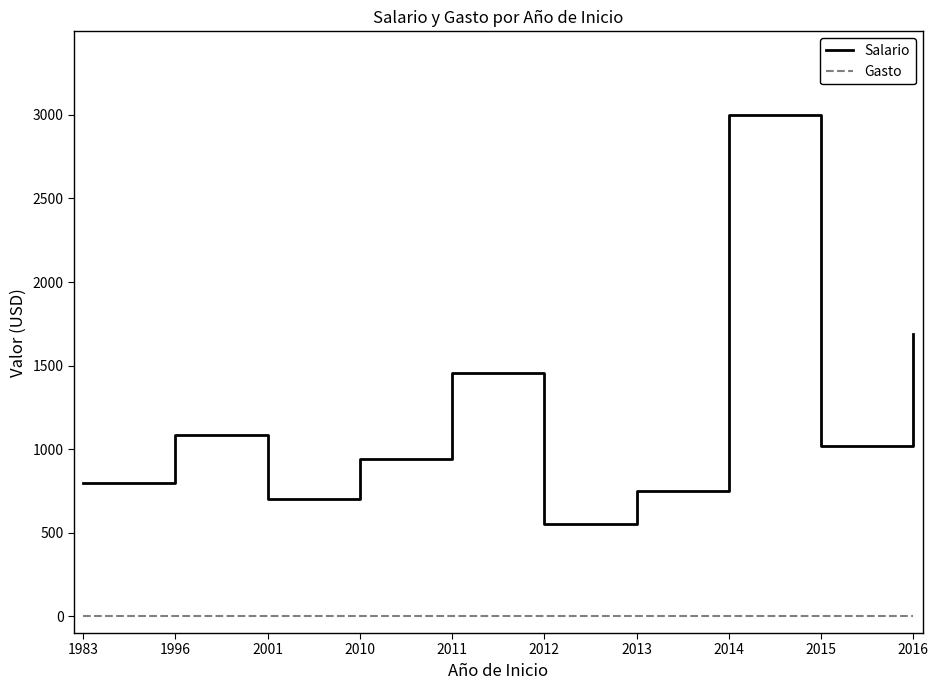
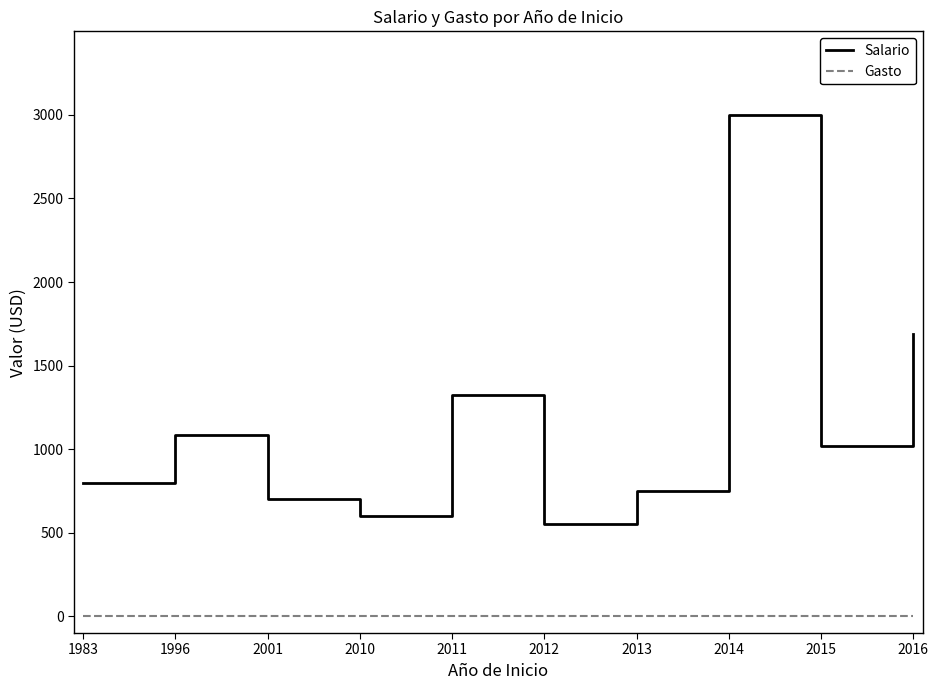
Salario, 2010: 940 -> 600
Salario, 2011: 1460 -> 1330
